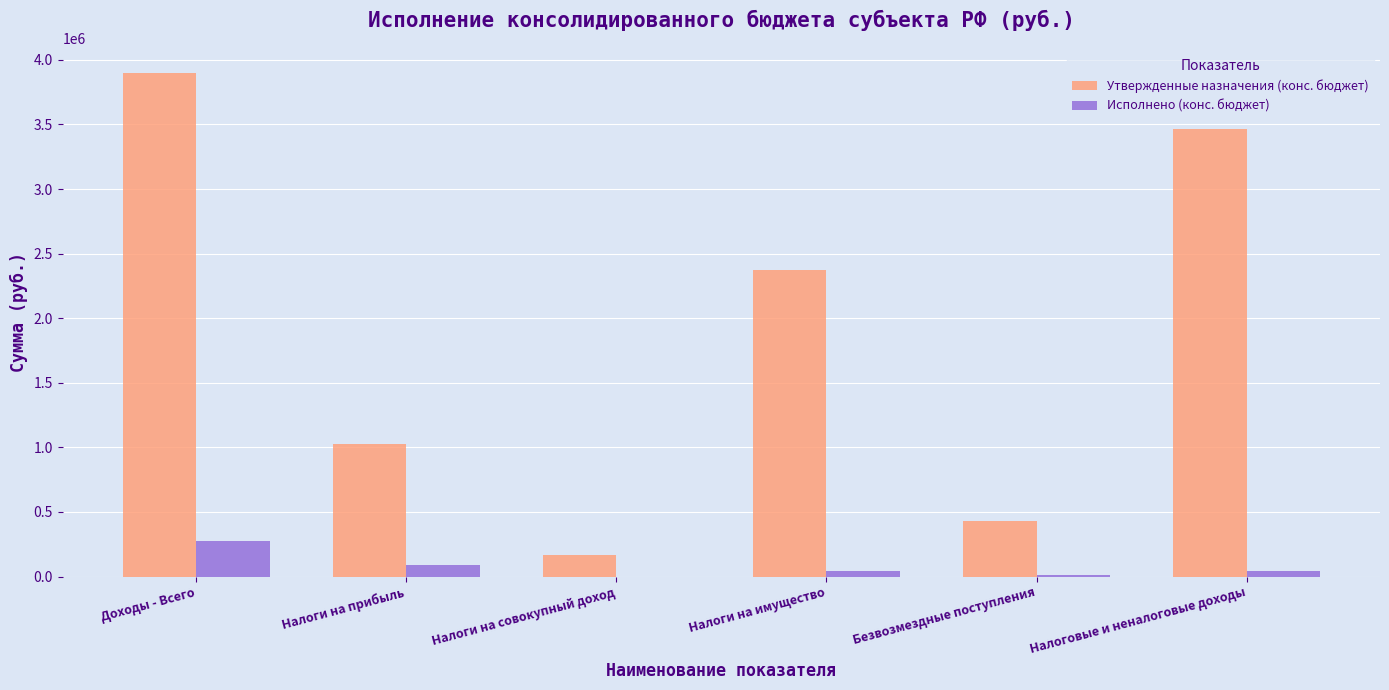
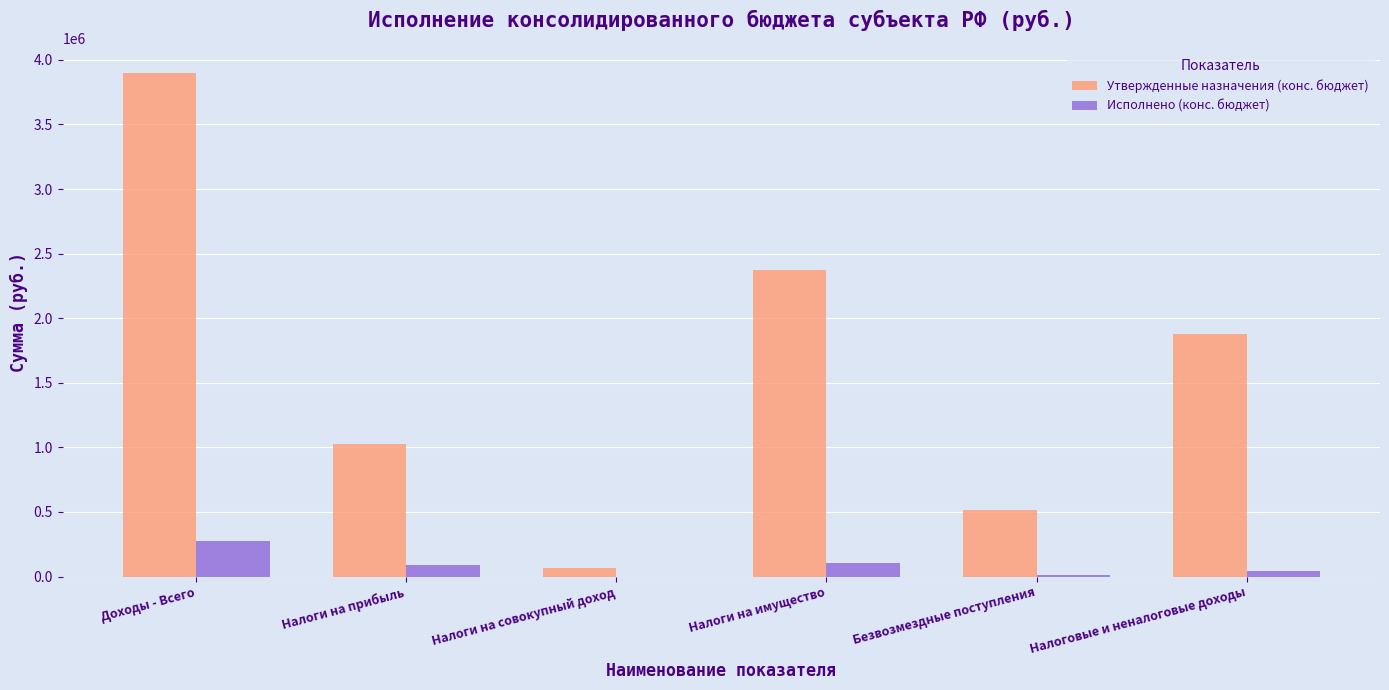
Утвержденные назначения (конс. бюджет), Налоги на совокупный доход: 170000 -> 60000
Исполнено (конс. бюджет), Налоги на имущество: 40000 -> 100000
Утвержденные назначения (конс. бюджет), Безвозмездные поступления: 430000 -> 510000
Утвержденные назначения (конс. бюджет), Налоговые и неналоговые доходы: 3460000 -> 1880000
